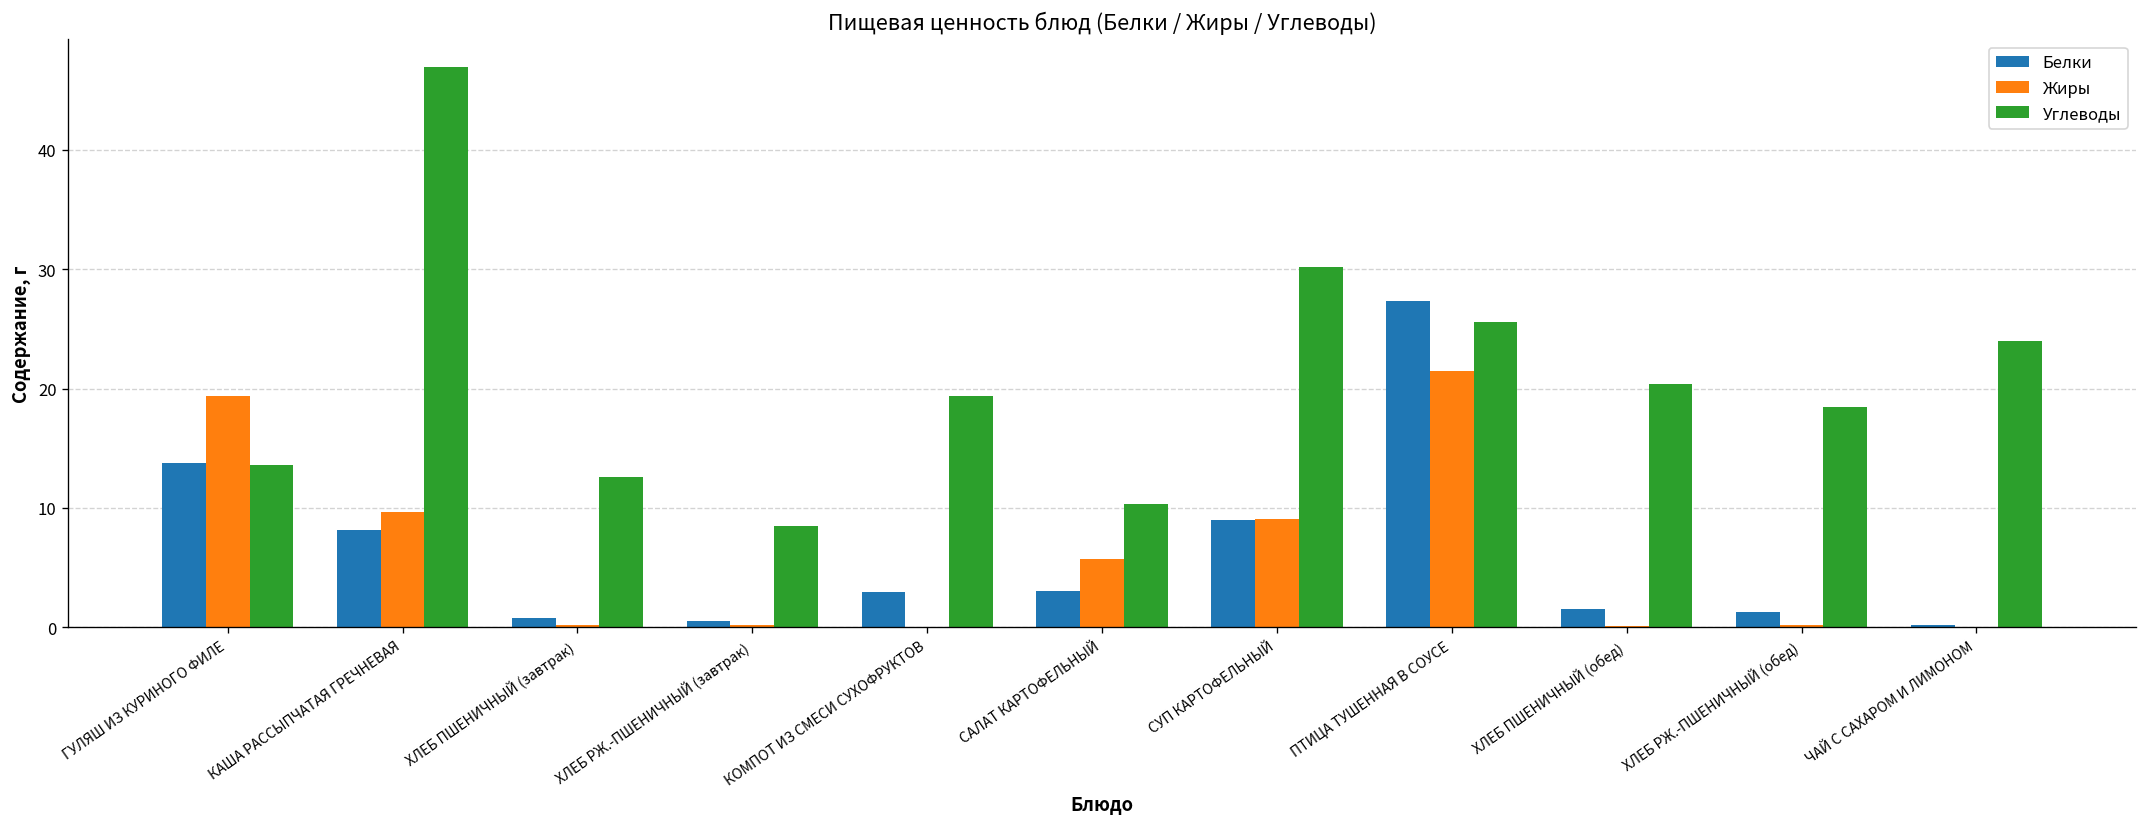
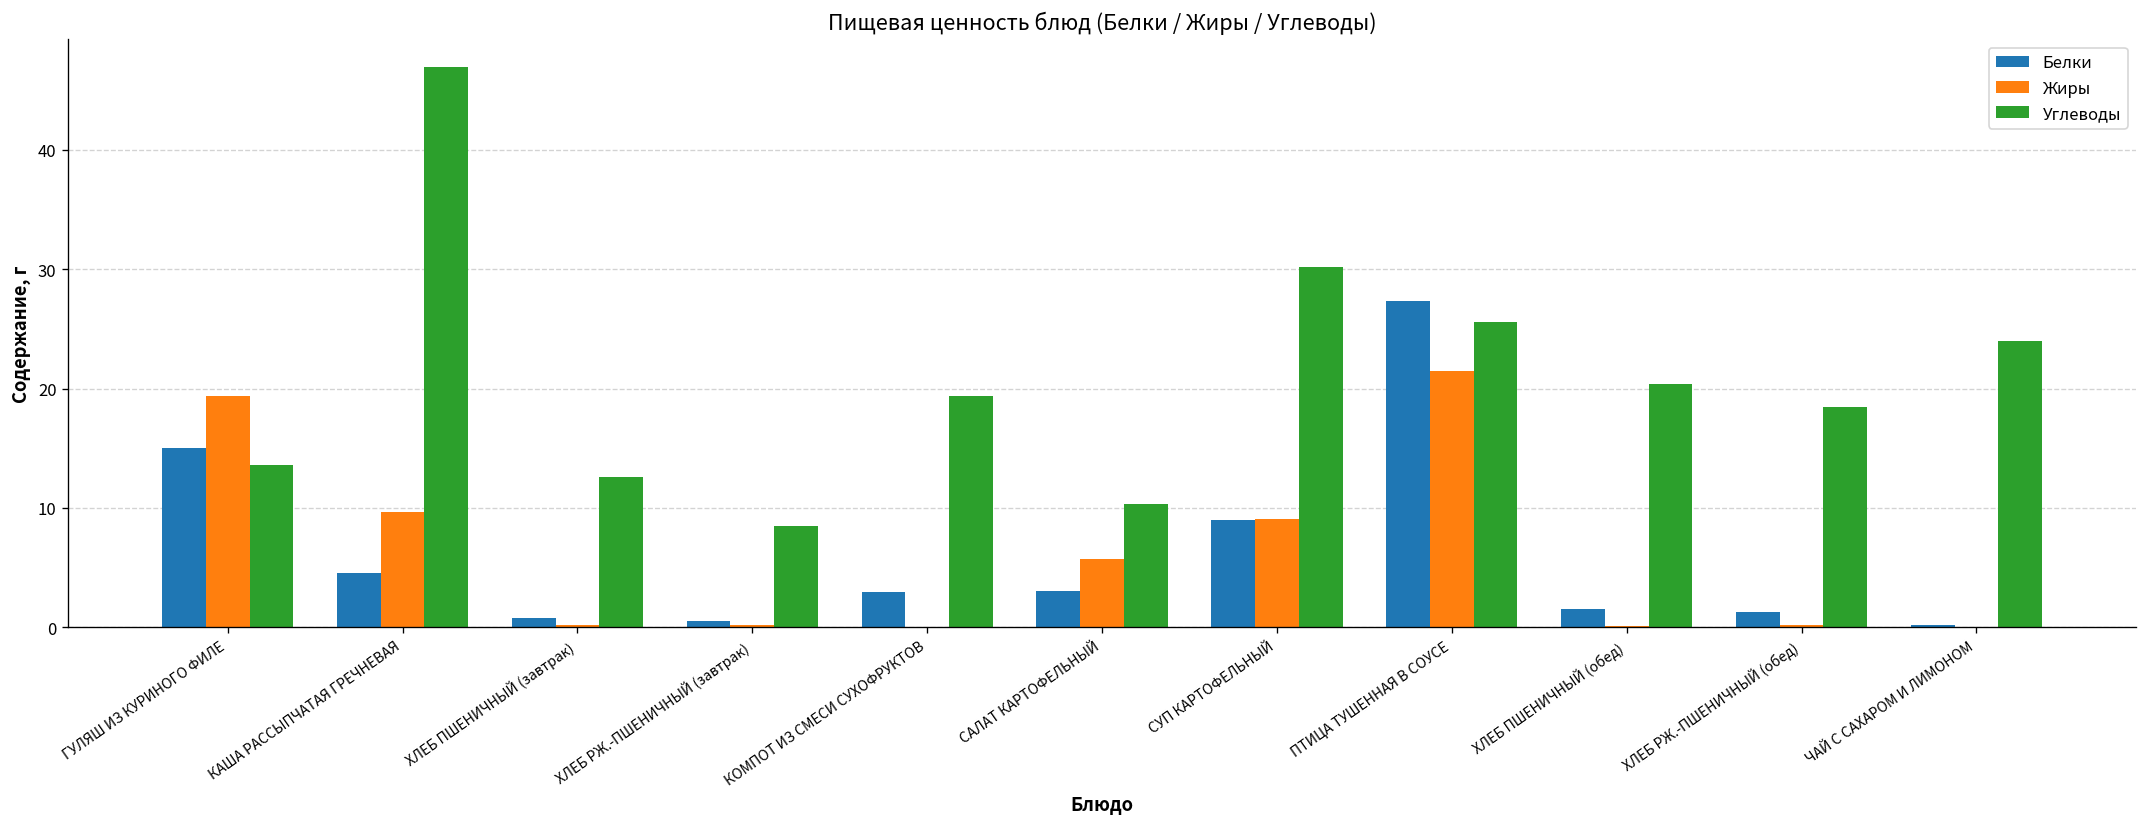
Белки, ГУЛЯШ ИЗ КУРИНОГО ФИЛЕ: 14 -> 15
Белки, КАША РАССЫПЧАТАЯ ГРЕЧНЕВАЯ: 8 -> 5
